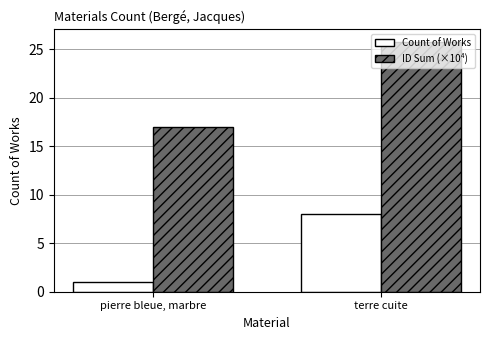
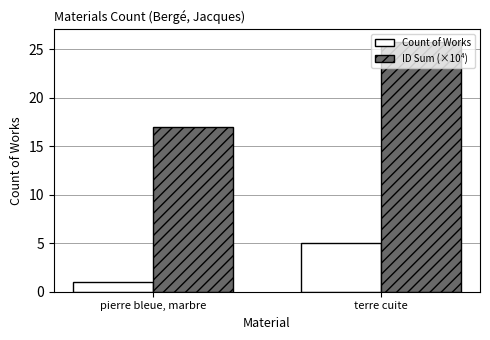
Count of Works, terre cuite: 8 -> 5
